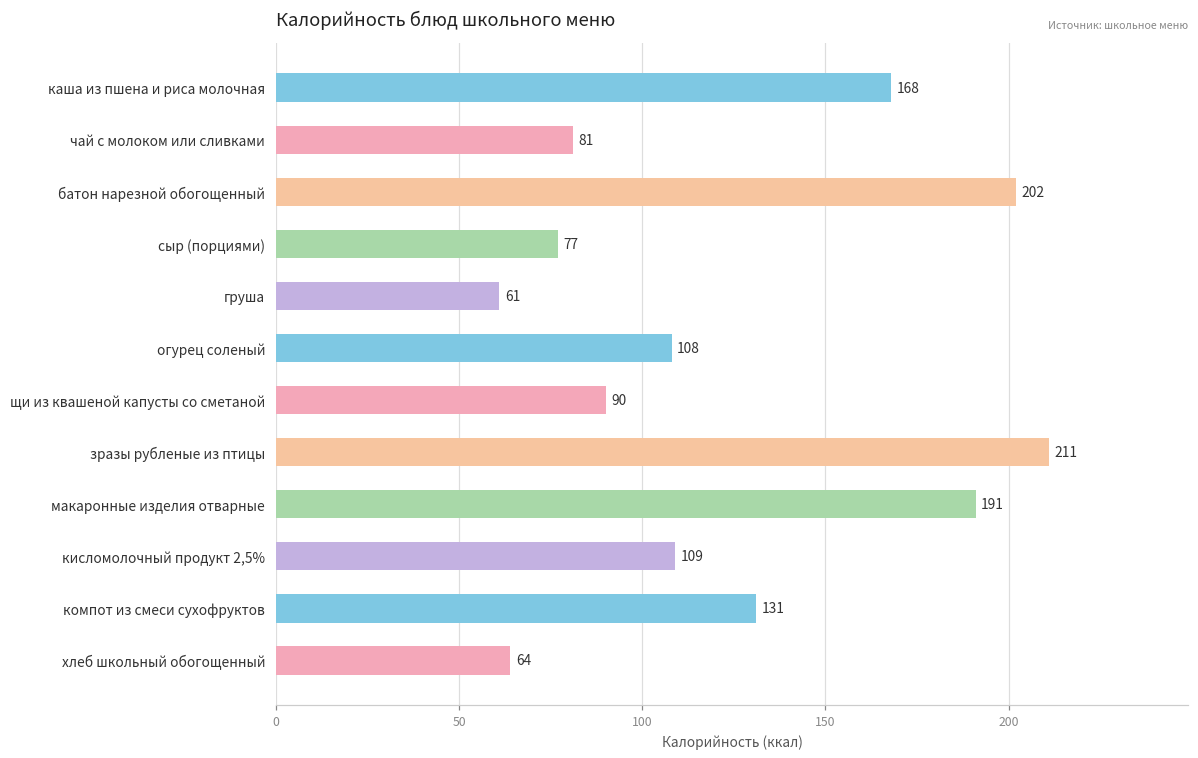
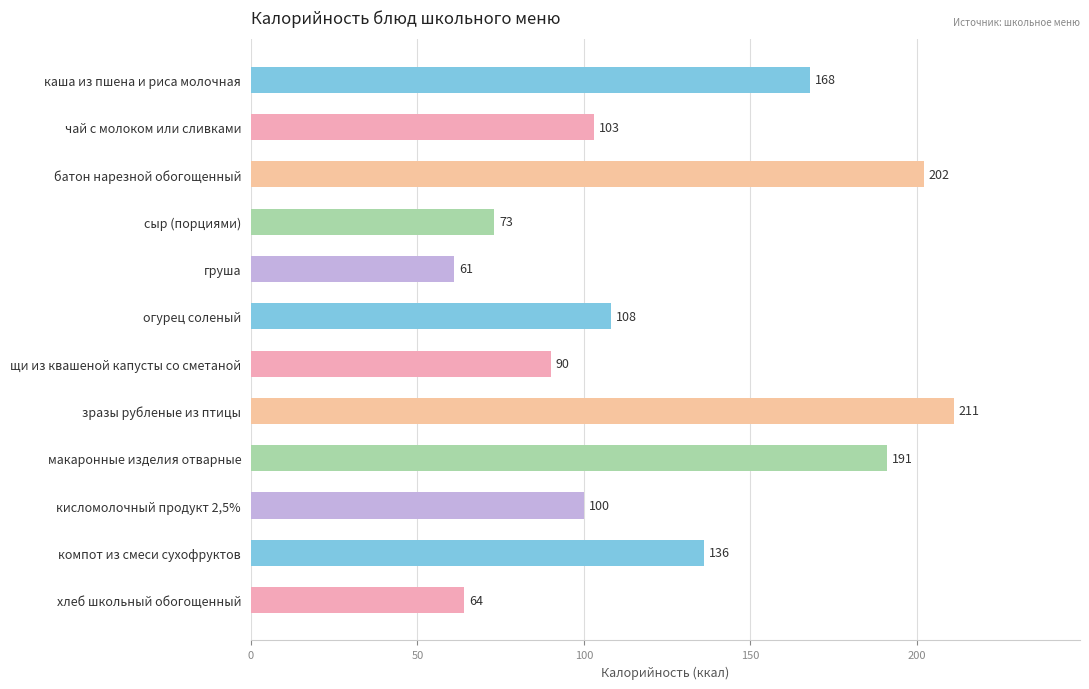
чай с молоком или сливками: 81 -> 103
сыр (порциями): 77 -> 73
кисломолочный продукт 2,5%: 109 -> 100
компот из смеси сухофруктов: 131 -> 136
